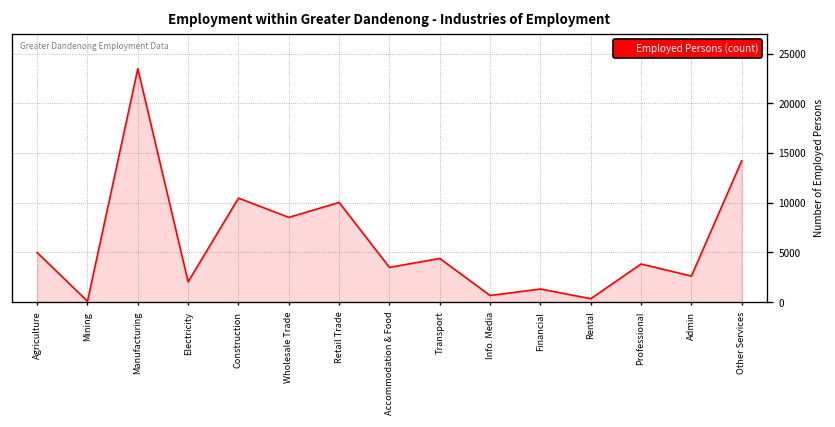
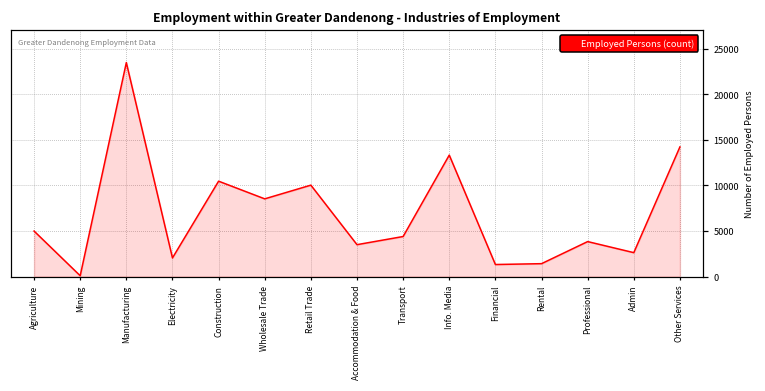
Info. Media: 1000 -> 13000
Rental: 0 -> 1000
